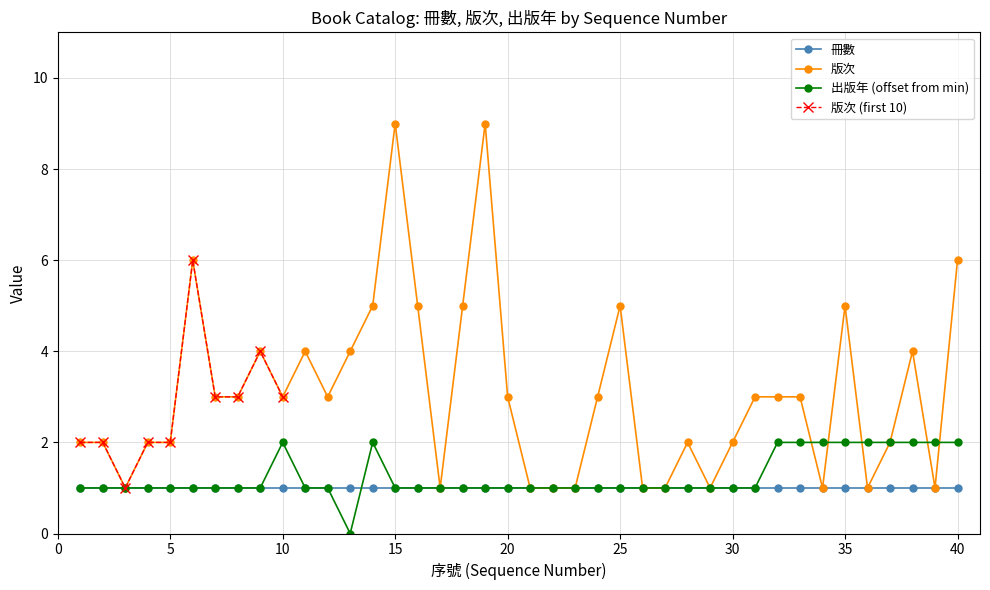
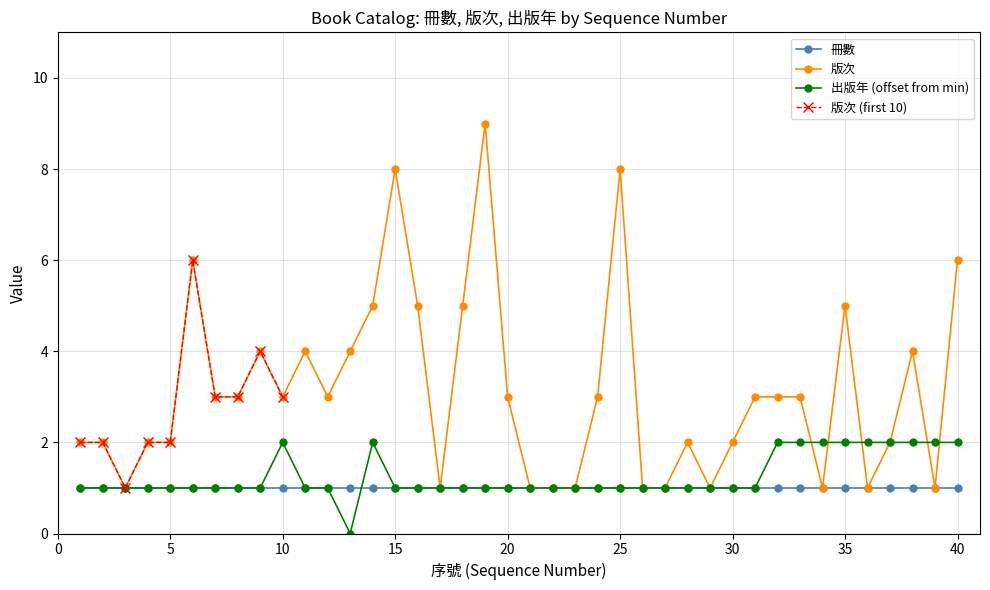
版次, 15: 9 -> 8
版次, 25: 5 -> 8
